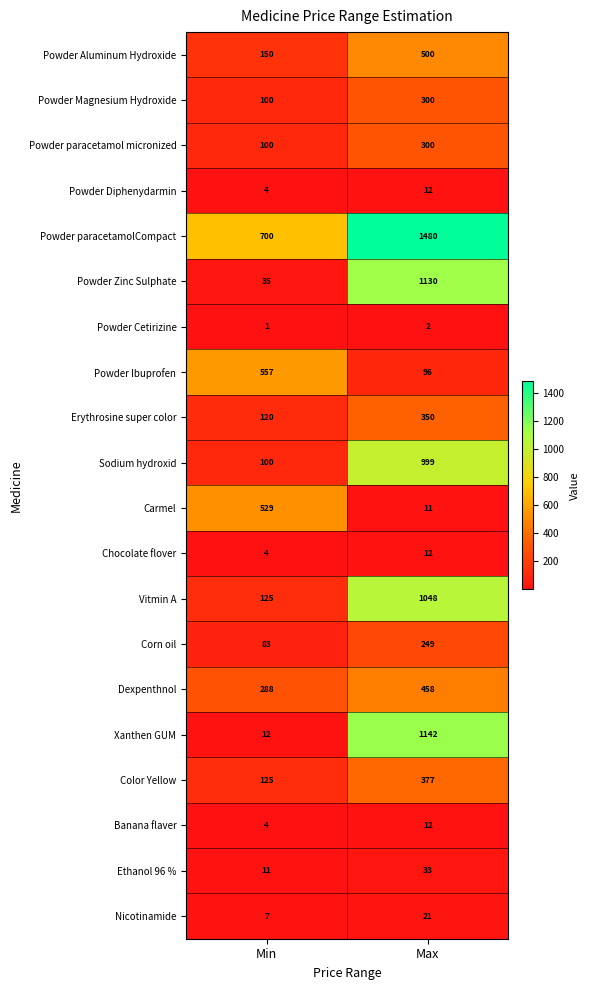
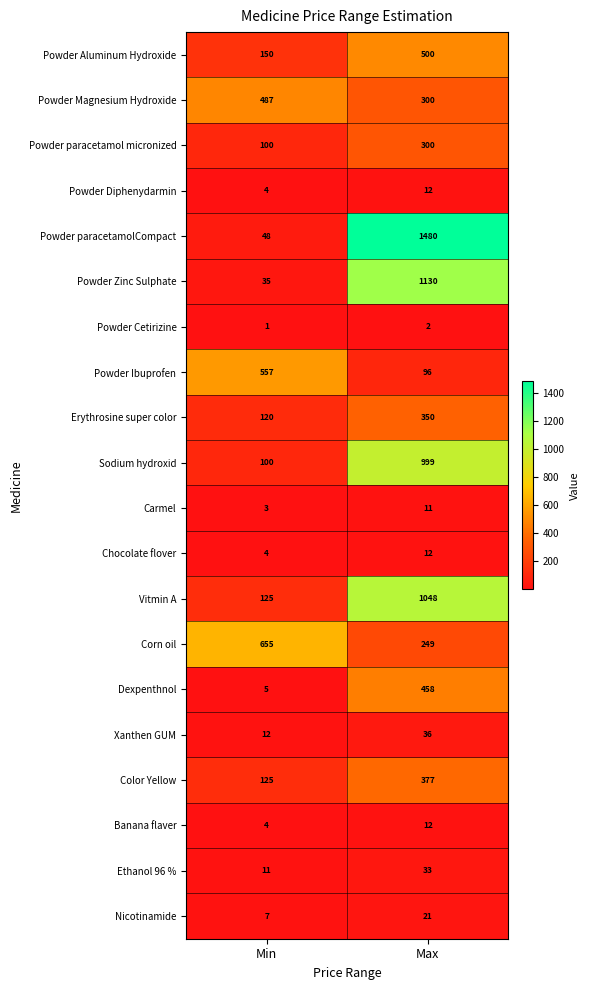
Powder Magnesium Hydroxide, Min: 100 -> 487
Powder paracetamolCompact, Min: 700 -> 48
Carmel, Min: 529 -> 3
Corn oil, Min: 83 -> 655
Dexpenthnol, Min: 288 -> 5
Xanthen GUM, Max: 1142 -> 36
